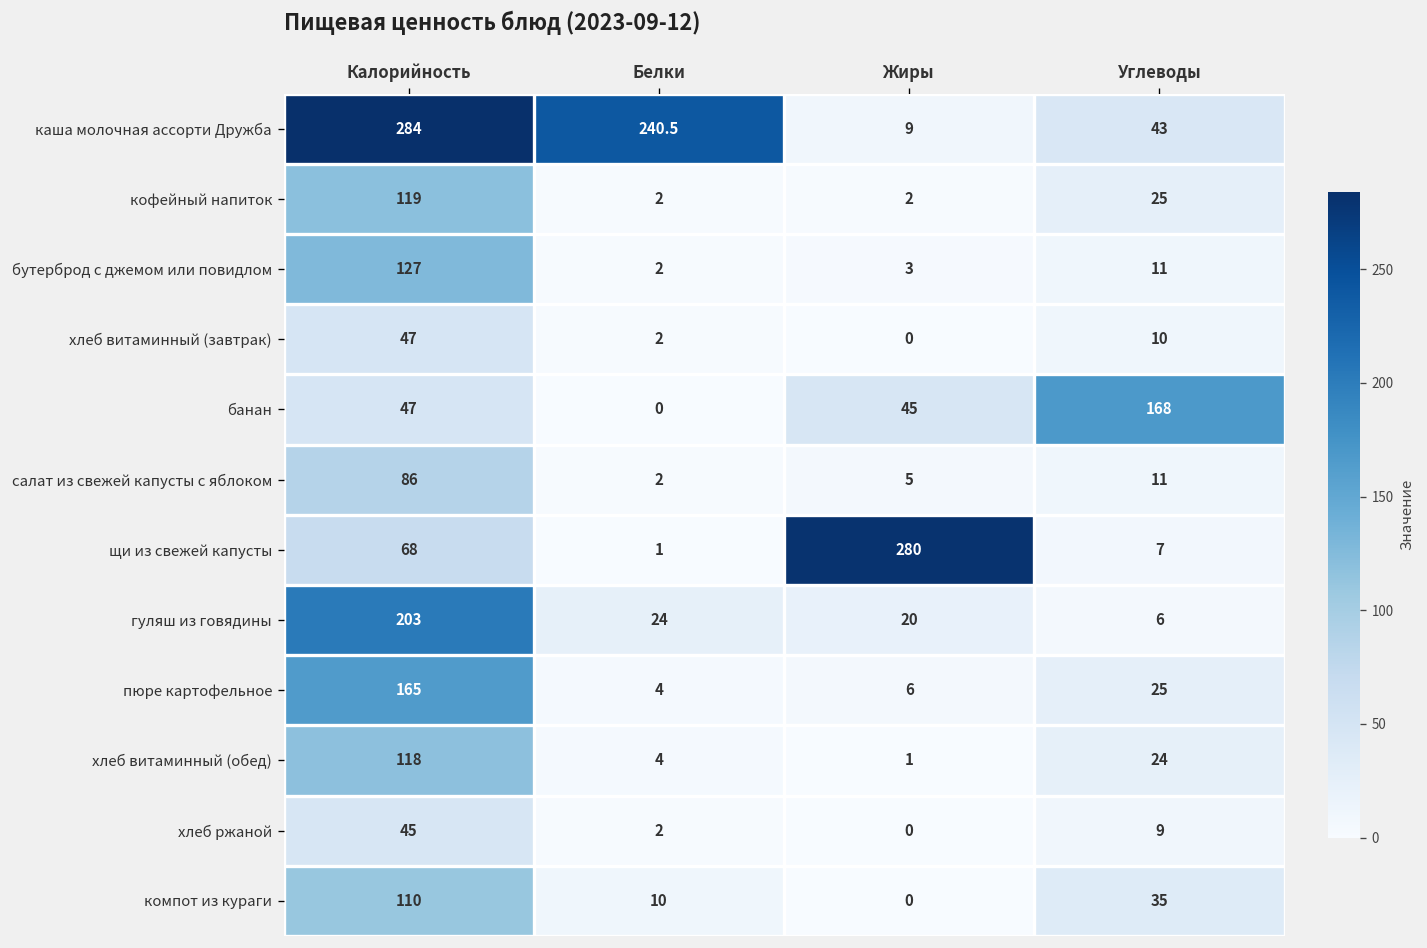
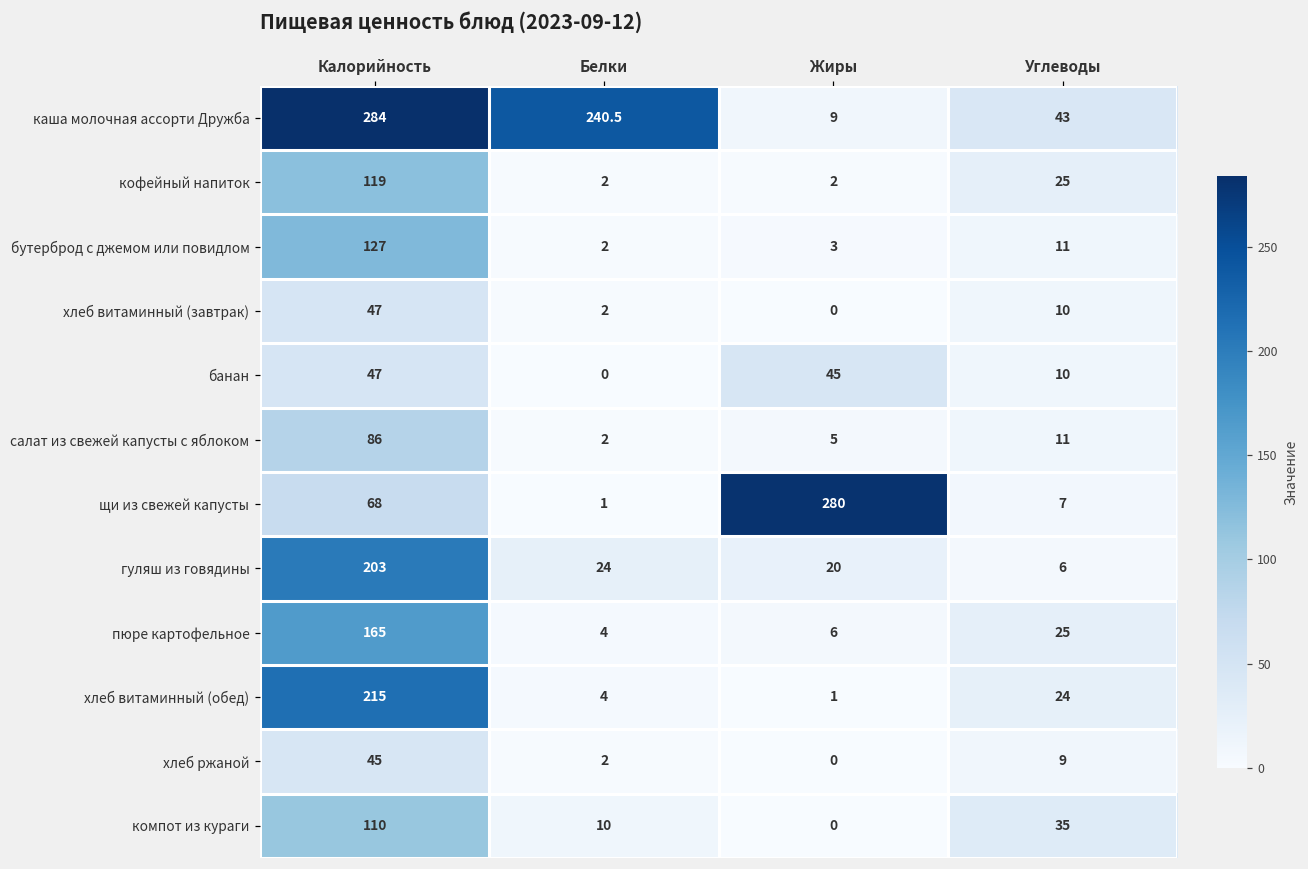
банан, Углеводы: 168 -> 10
хлеб витаминный (обед), Калорийность: 118 -> 215
